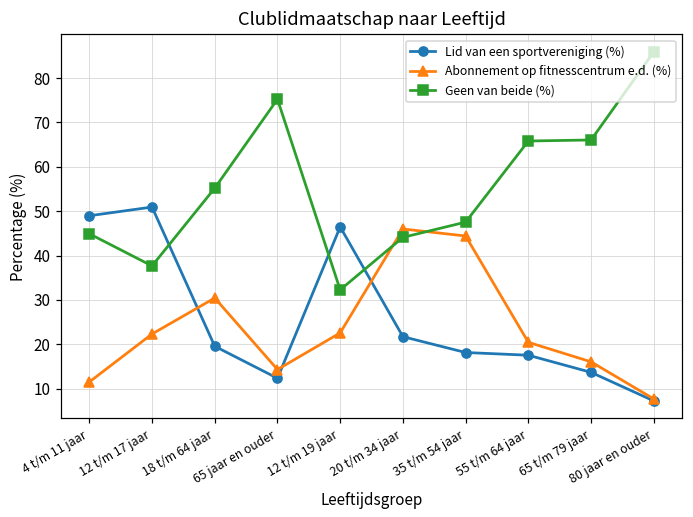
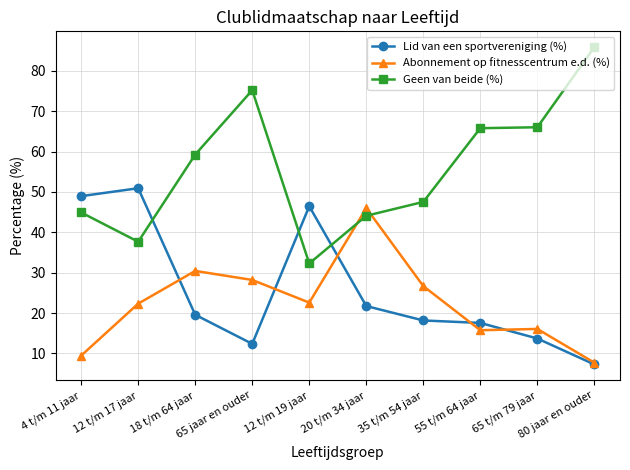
Abonnement op fitnesscentrum e.d. (%), 4 t/m 11 jaar: 12 -> 9
Geen van beide (%), 18 t/m 64 jaar: 55 -> 59
Abonnement op fitnesscentrum e.d. (%), 65 jaar en ouder: 14 -> 28
Abonnement op fitnesscentrum e.d. (%), 35 t/m 54 jaar: 44 -> 27
Abonnement op fitnesscentrum e.d. (%), 55 t/m 64 jaar: 20 -> 16
